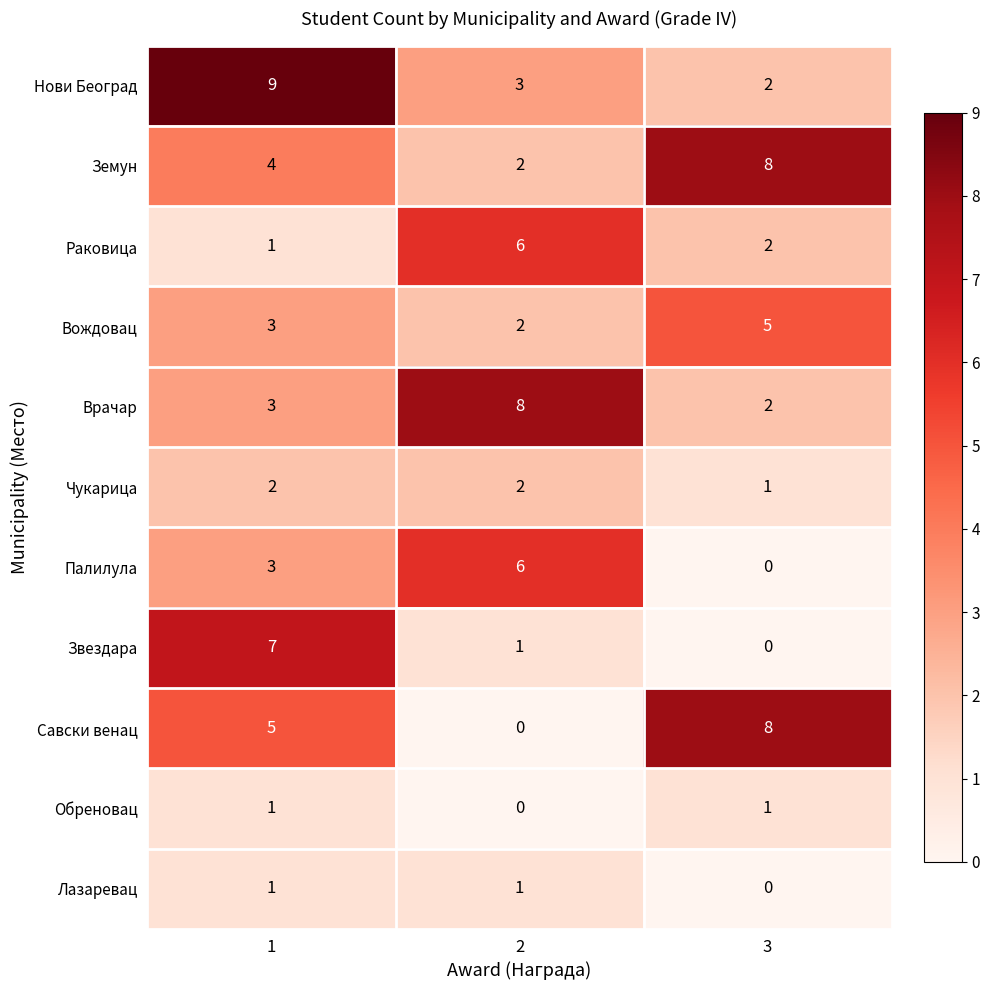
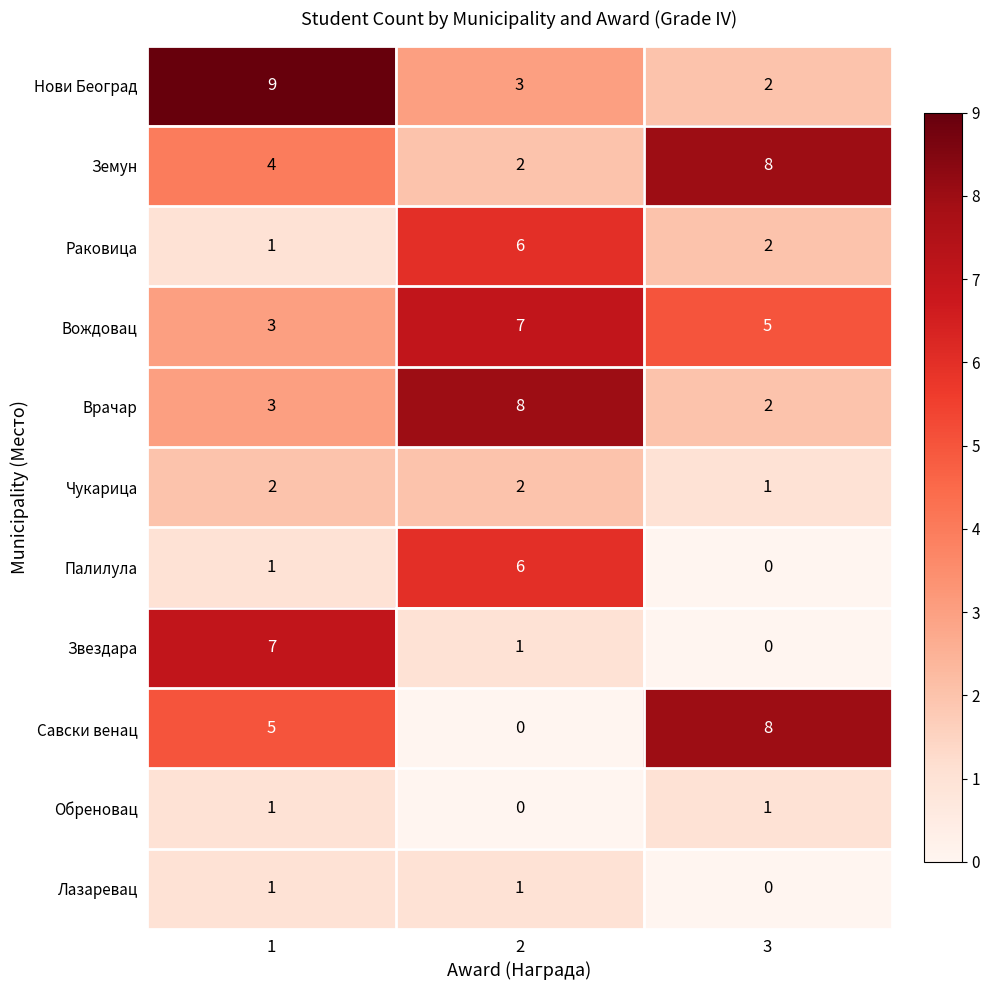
Вождовац, 2: 2 -> 7
Палилула, 1: 3 -> 1
